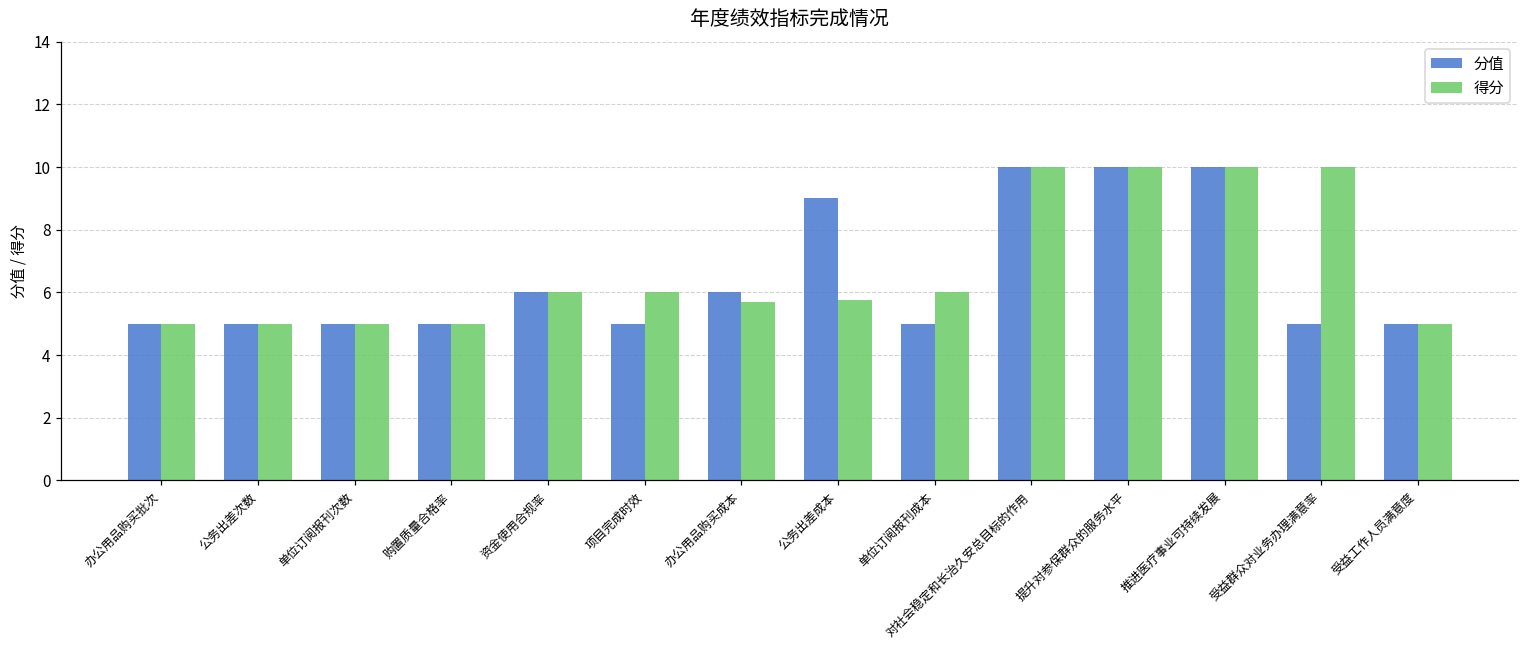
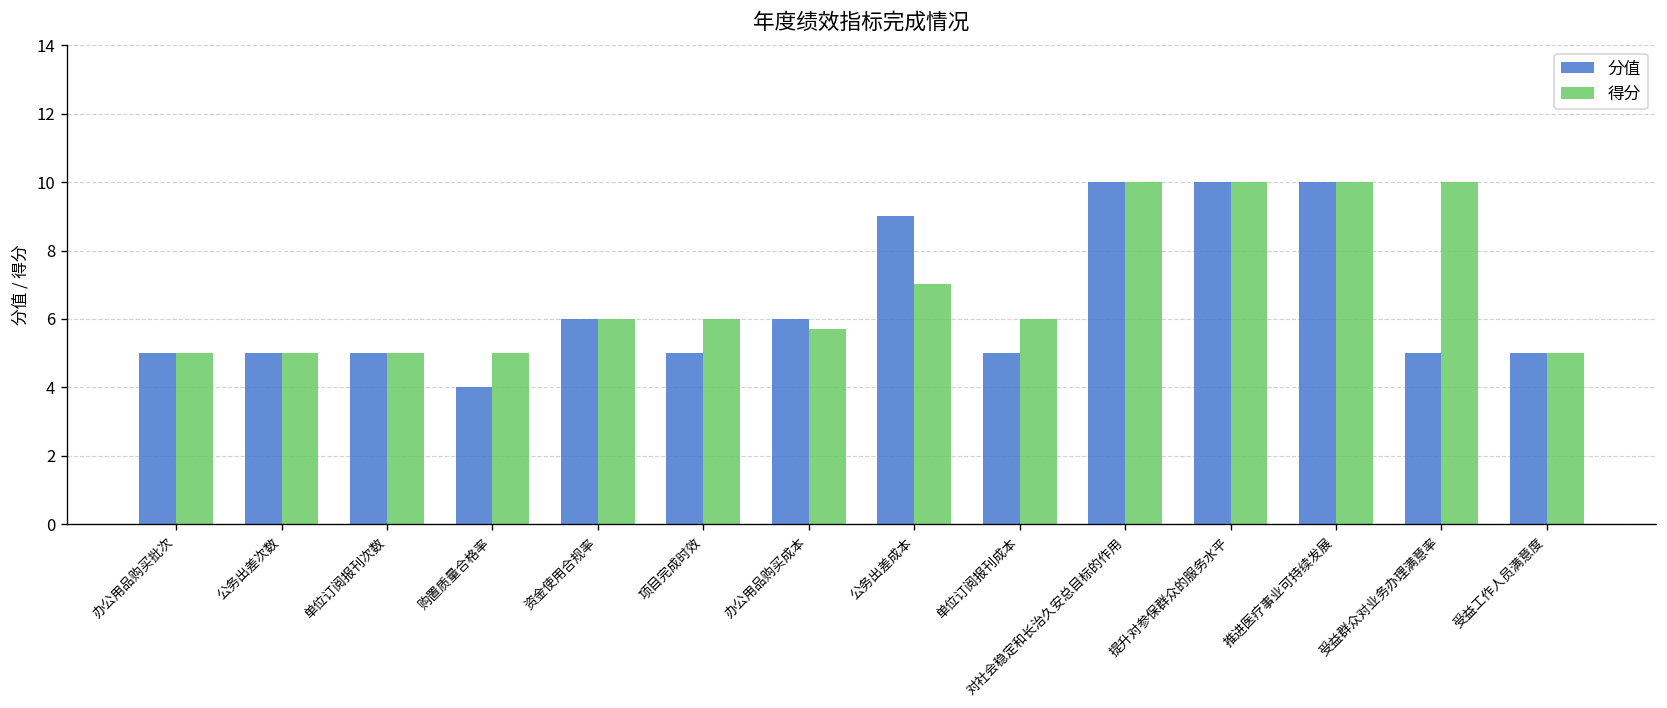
分值, 购置质量合格率: 5 -> 4
得分, 公务出差成本: 5.8 -> 7.0
